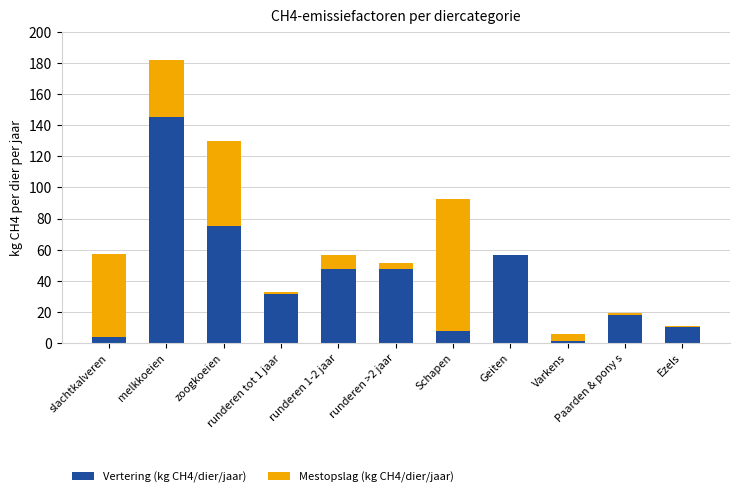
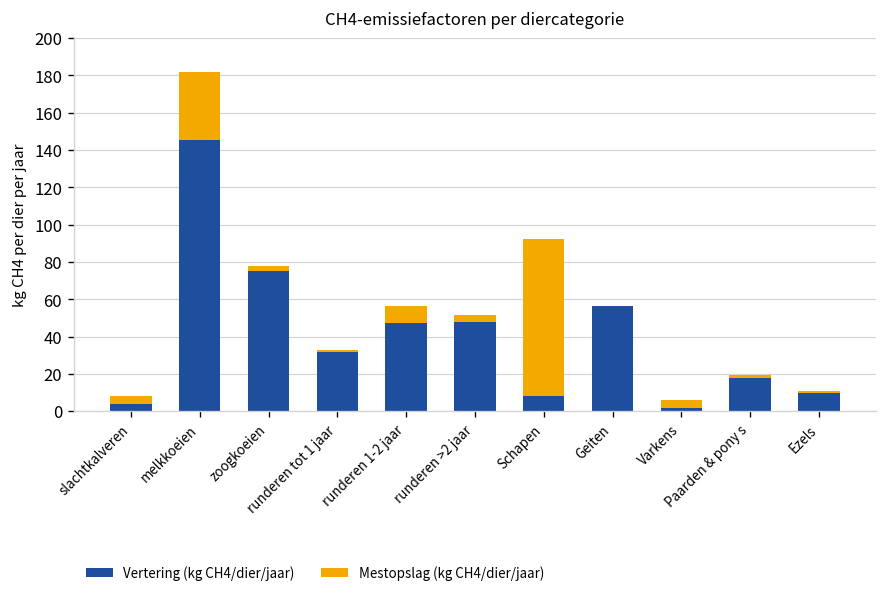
Mestopslag (kg CH4/dier/jaar), slachtkalveren: 53 -> 4
Mestopslag (kg CH4/dier/jaar), zoogkoeien: 55 -> 3
